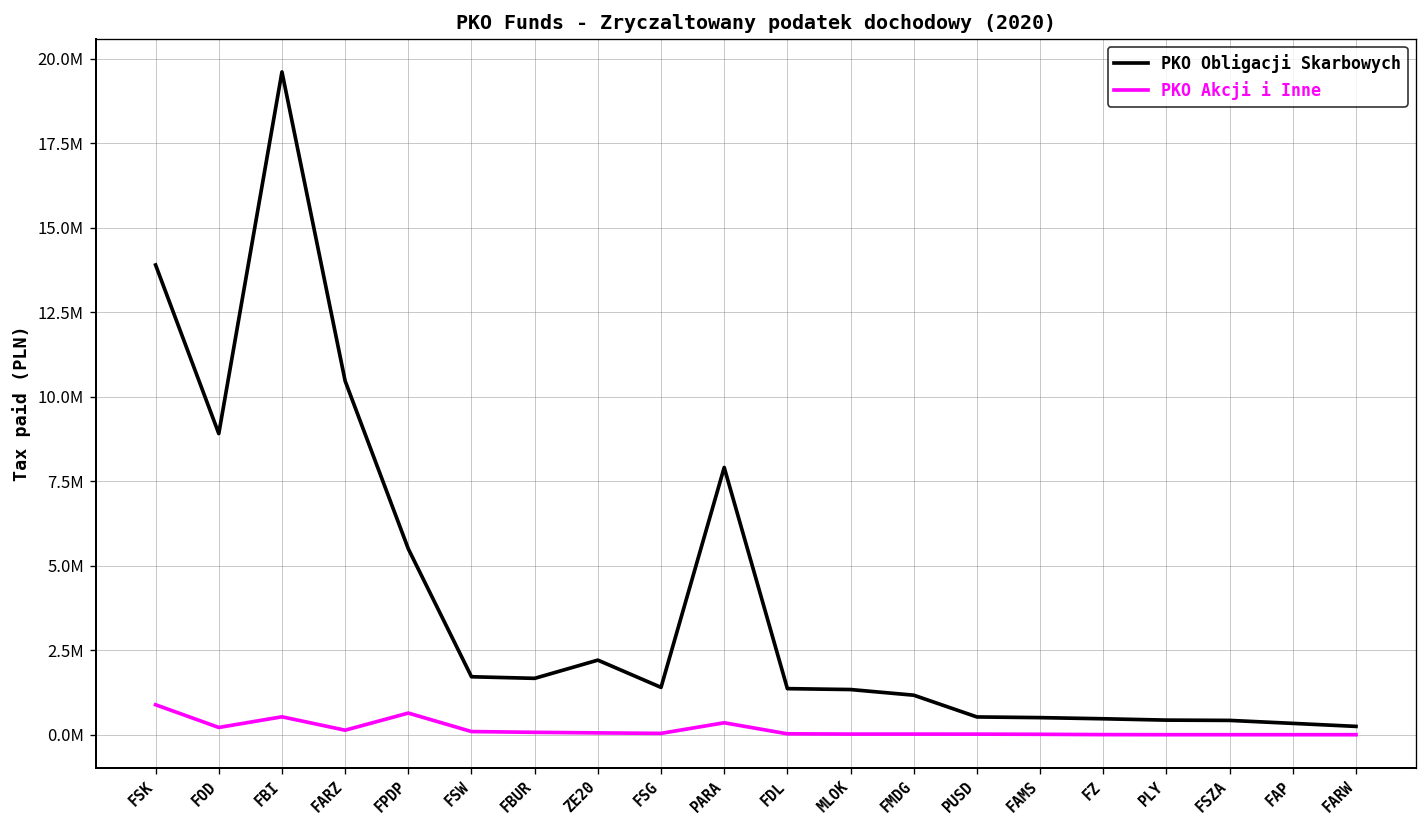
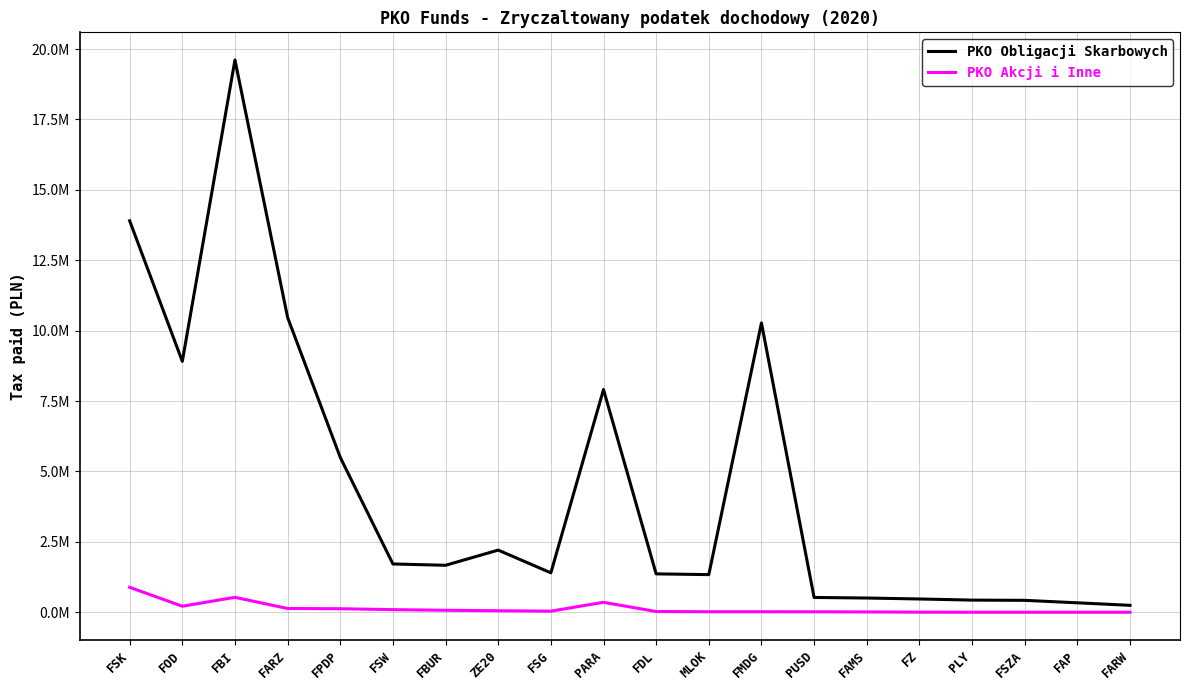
PKO Akcji i Inne, FPDP: 600000 -> 100000
PKO Obligacji Skarbowych, FMDG: 1200000 -> 10300000
